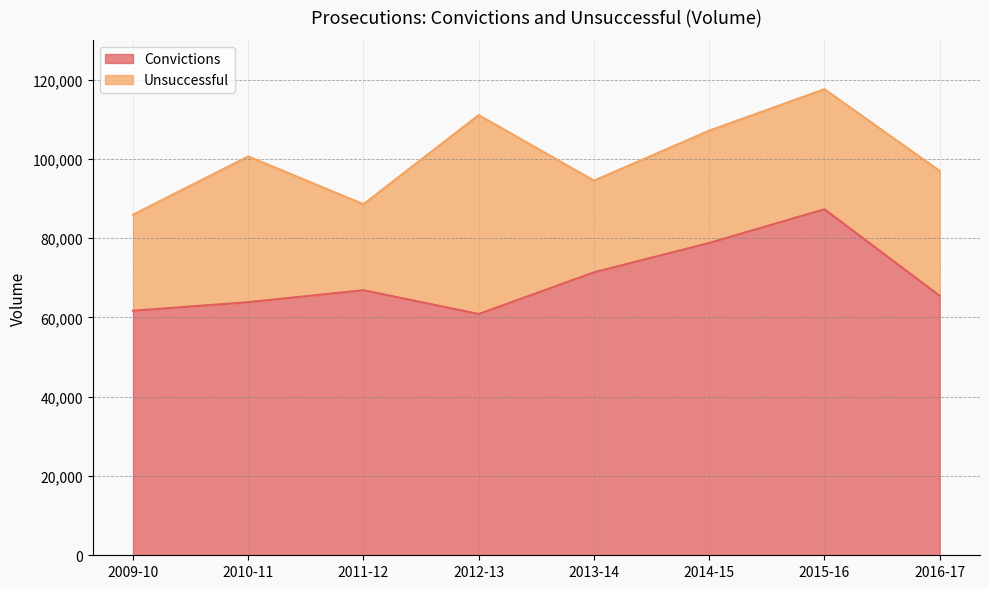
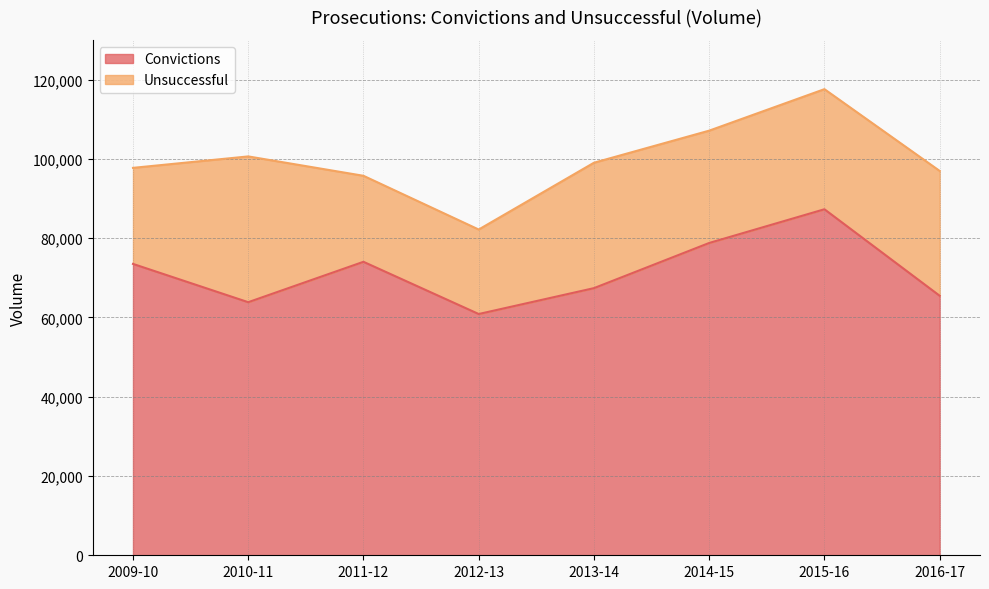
Convictions, 2009-10: 62,000 -> 73,000
Convictions, 2011-12: 67,000 -> 74,000
Unsuccessful, 2012-13: 50,000 -> 21,000
Convictions, 2013-14: 71,000 -> 67,000
Unsuccessful, 2013-14: 23,000 -> 32,000
